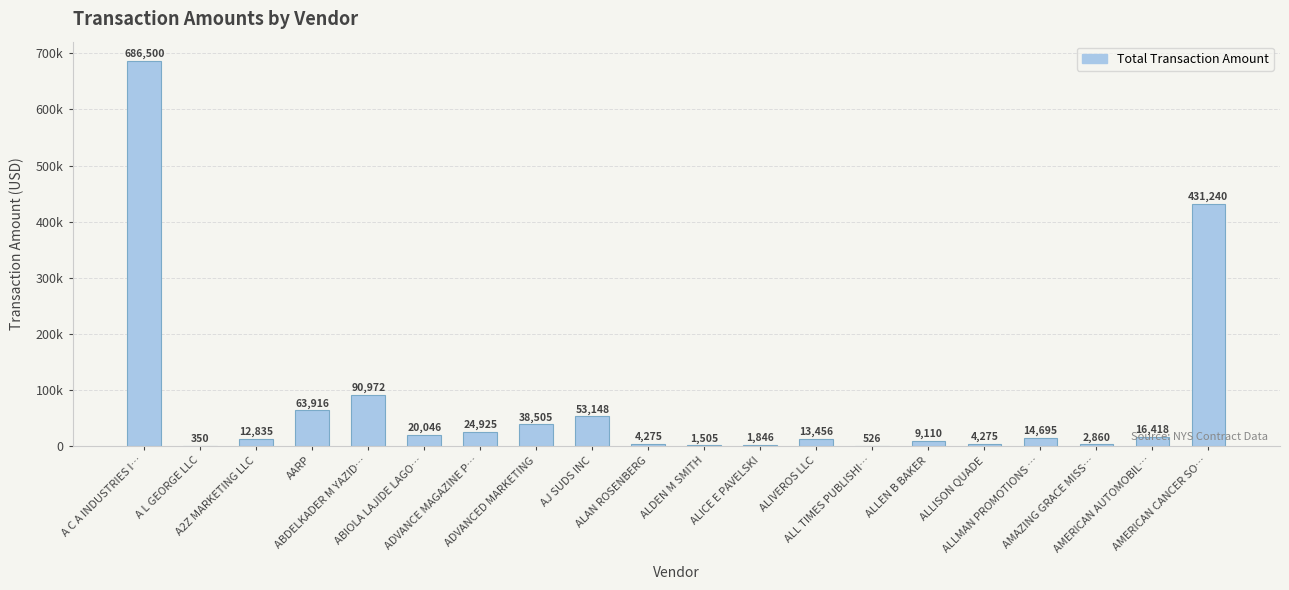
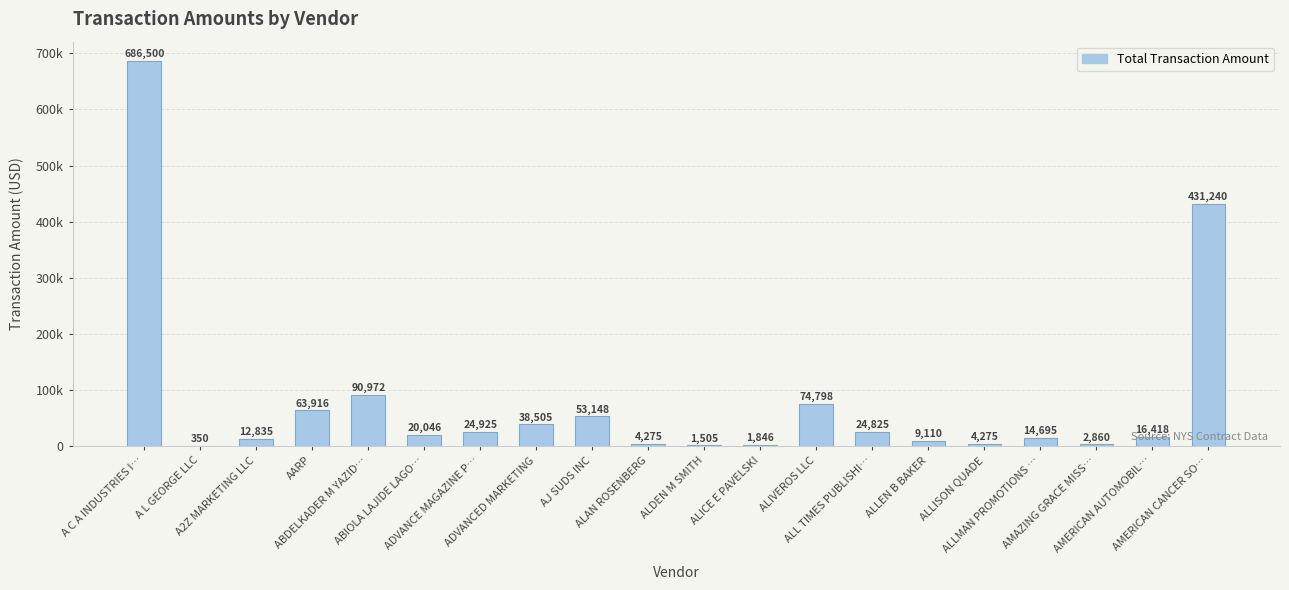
ALIVEROS LLC: 13,456 -> 74,798
ALL TIMES PUBLISHI…: 526 -> 24,825
